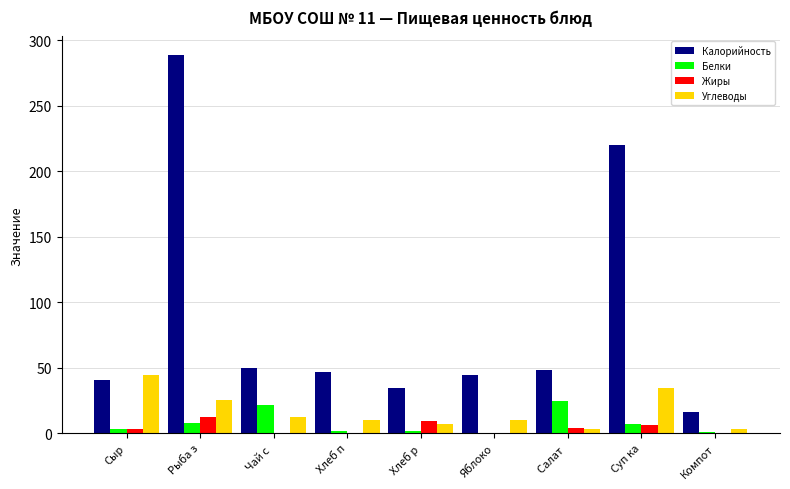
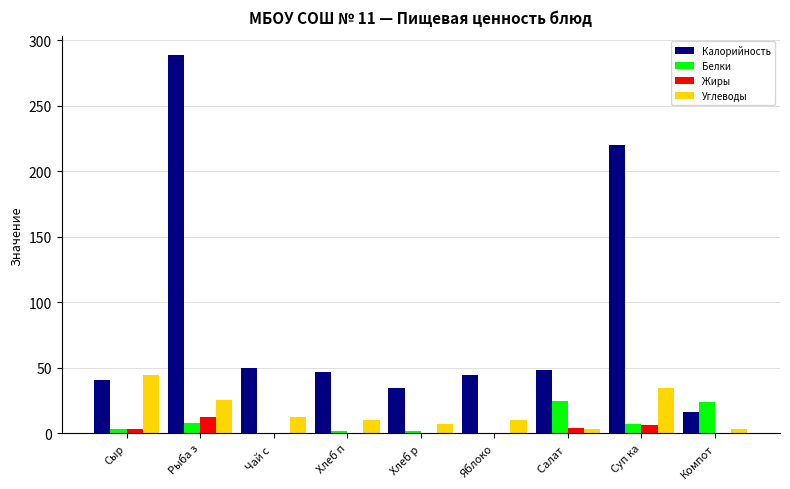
Белки, Чай с: 22 -> 0
Жиры, Хлеб р: 9 -> 0
Белки, Компот: 1 -> 24
